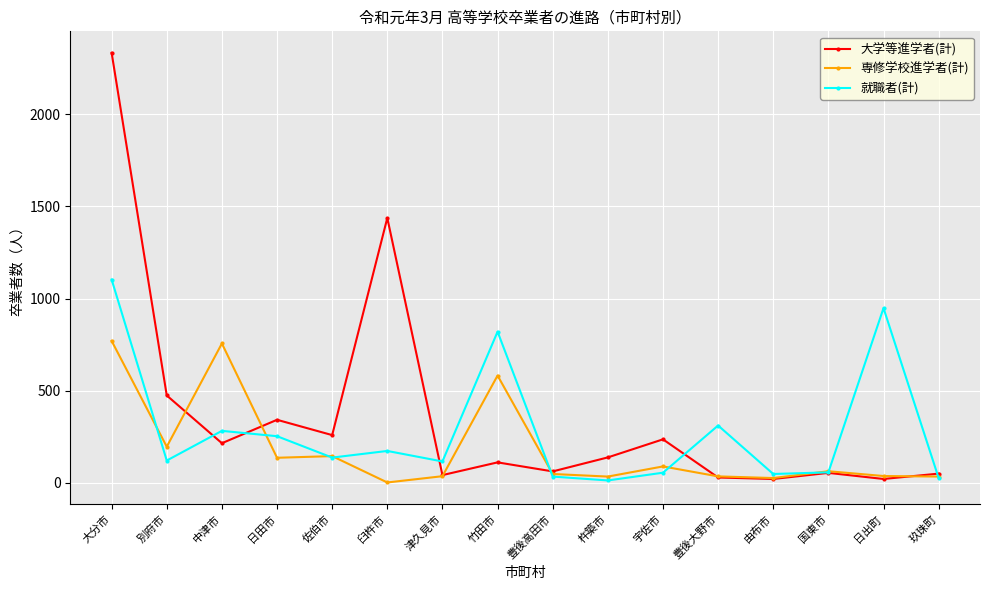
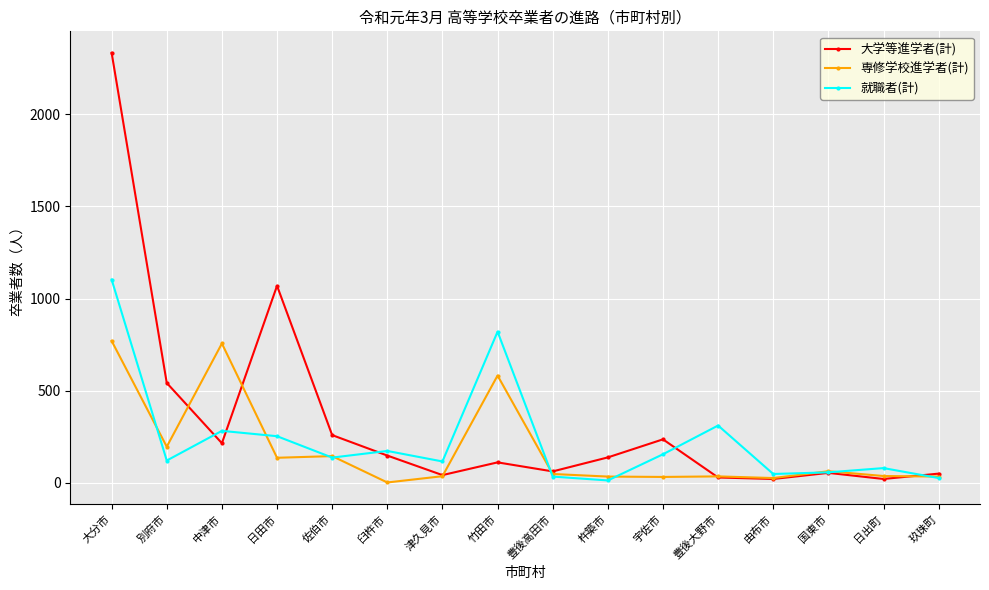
大学等進学者(計), 別府市: 470 -> 540
大学等進学者(計), 日田市: 340 -> 1070
大学等進学者(計), 臼杵市: 1440 -> 150
専修学校進学者(計), 宇佐市: 90 -> 30
就職者(計), 宇佐市: 60 -> 160
就職者(計), 日出町: 950 -> 80
